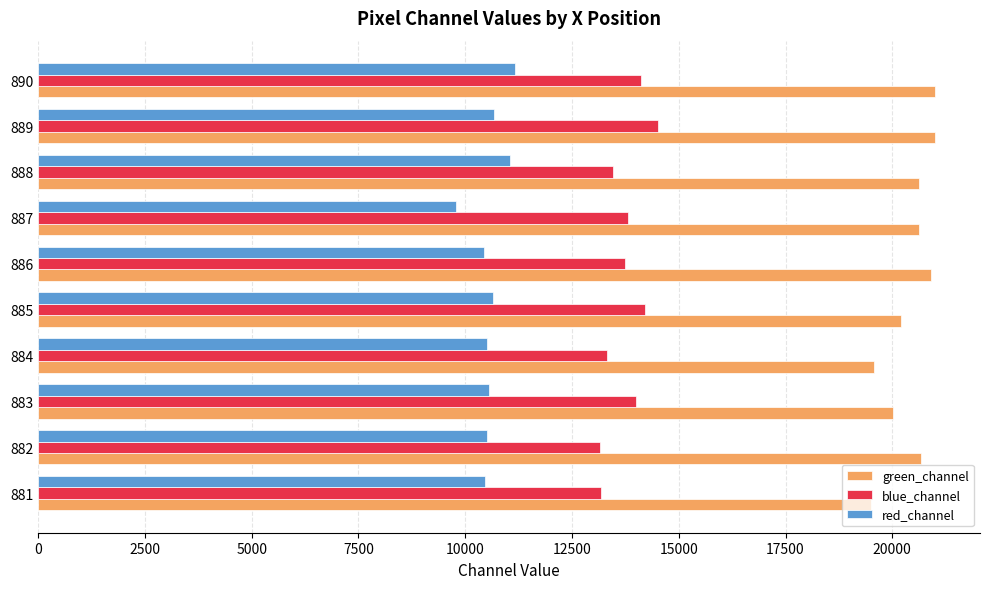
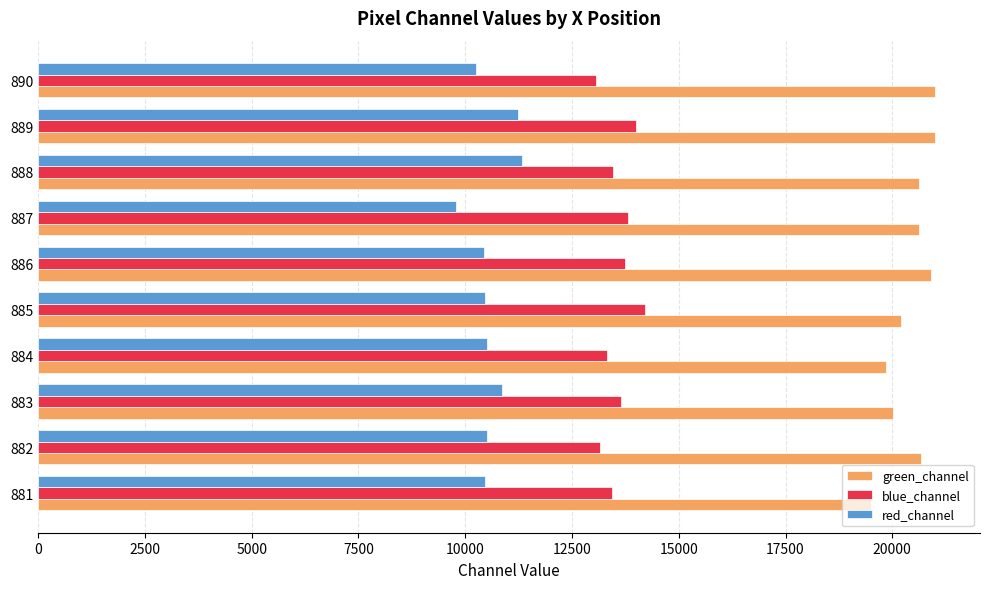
red_channel, 890: 11200 -> 10300
blue_channel, 890: 14100 -> 13100
red_channel, 889: 10700 -> 11200
blue_channel, 889: 14500 -> 14000
red_channel, 888: 11000 -> 11300
red_channel, 885: 10700 -> 10500
green_channel, 884: 19600 -> 19900
red_channel, 883: 10500 -> 10900
blue_channel, 883: 14000 -> 13700
blue_channel, 881: 13200 -> 13400
